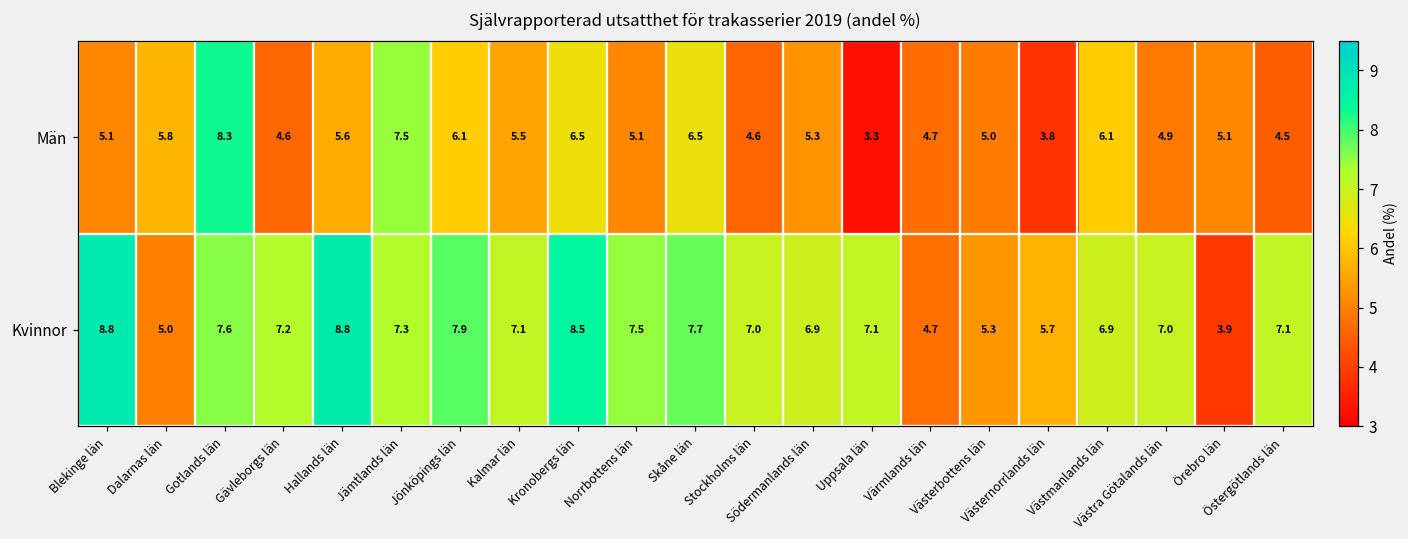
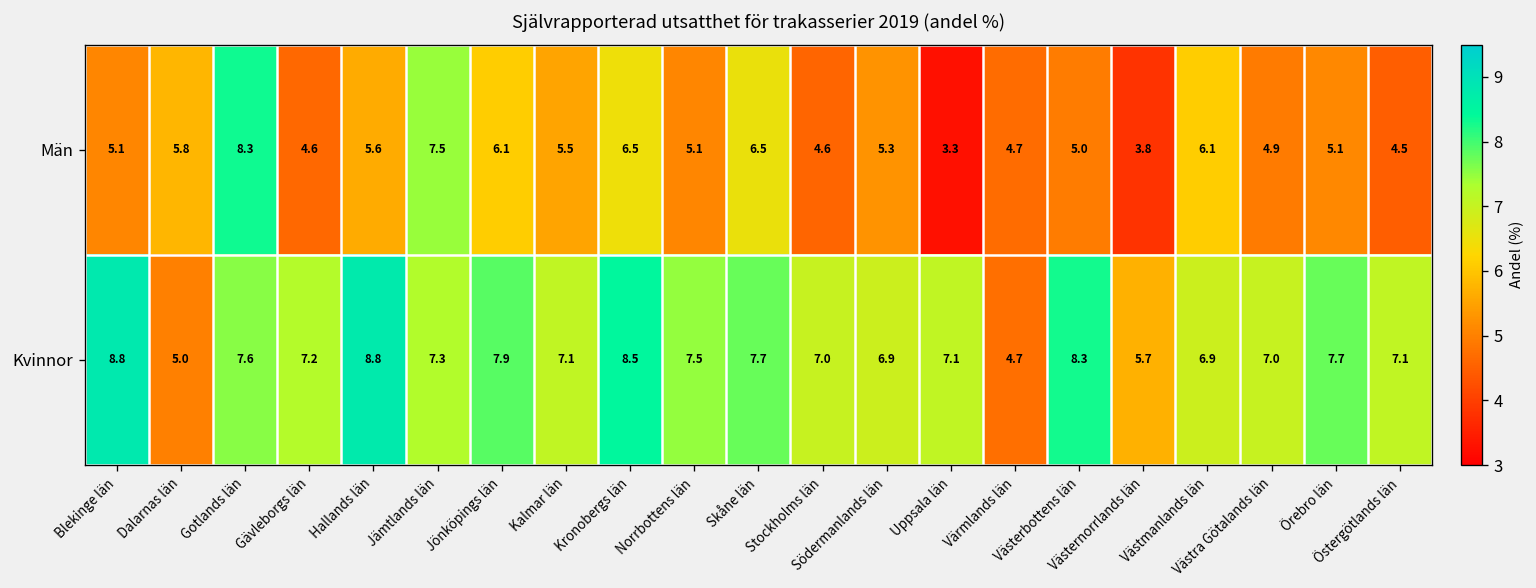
Kvinnor, Västerbottens län: 5.3 -> 8.3
Kvinnor, Örebro län: 3.9 -> 7.7
